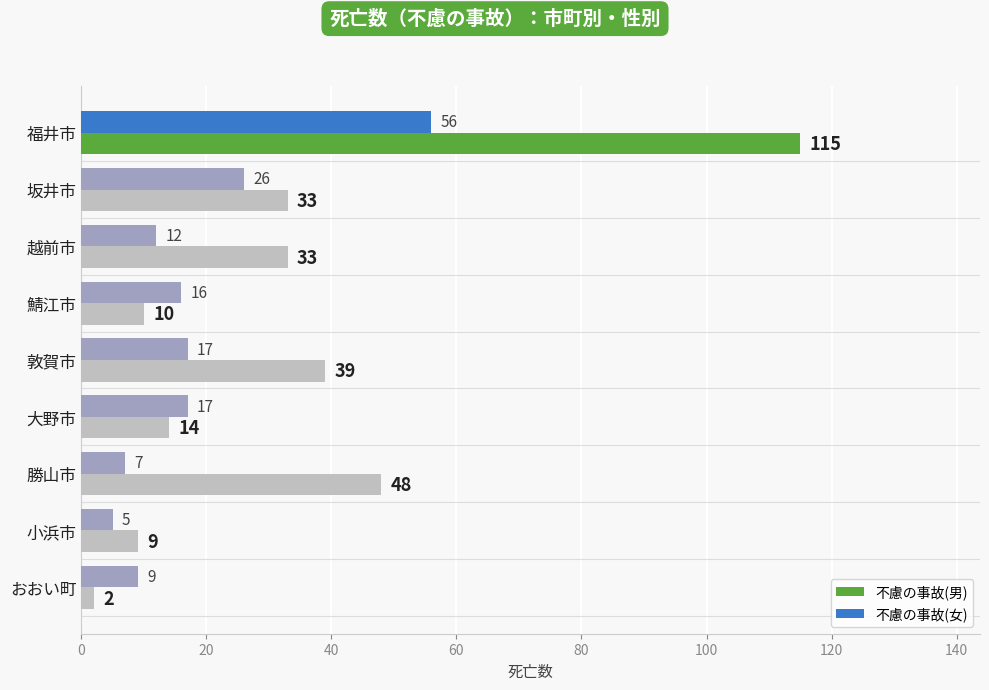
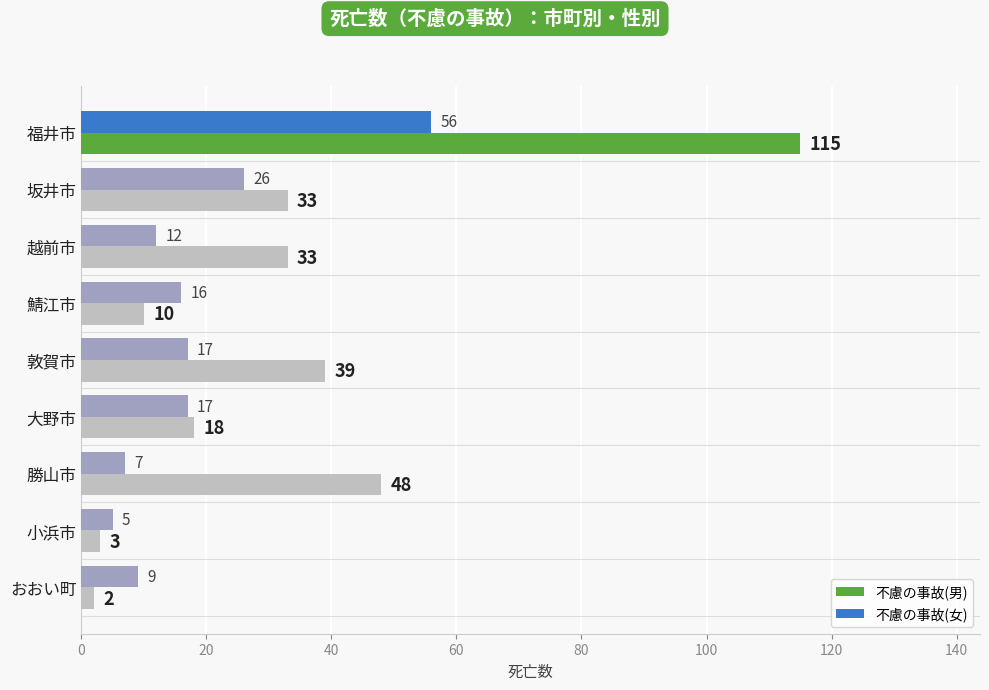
不慮の事故(男), 大野市: 14 -> 18
不慮の事故(男), 小浜市: 9 -> 3
